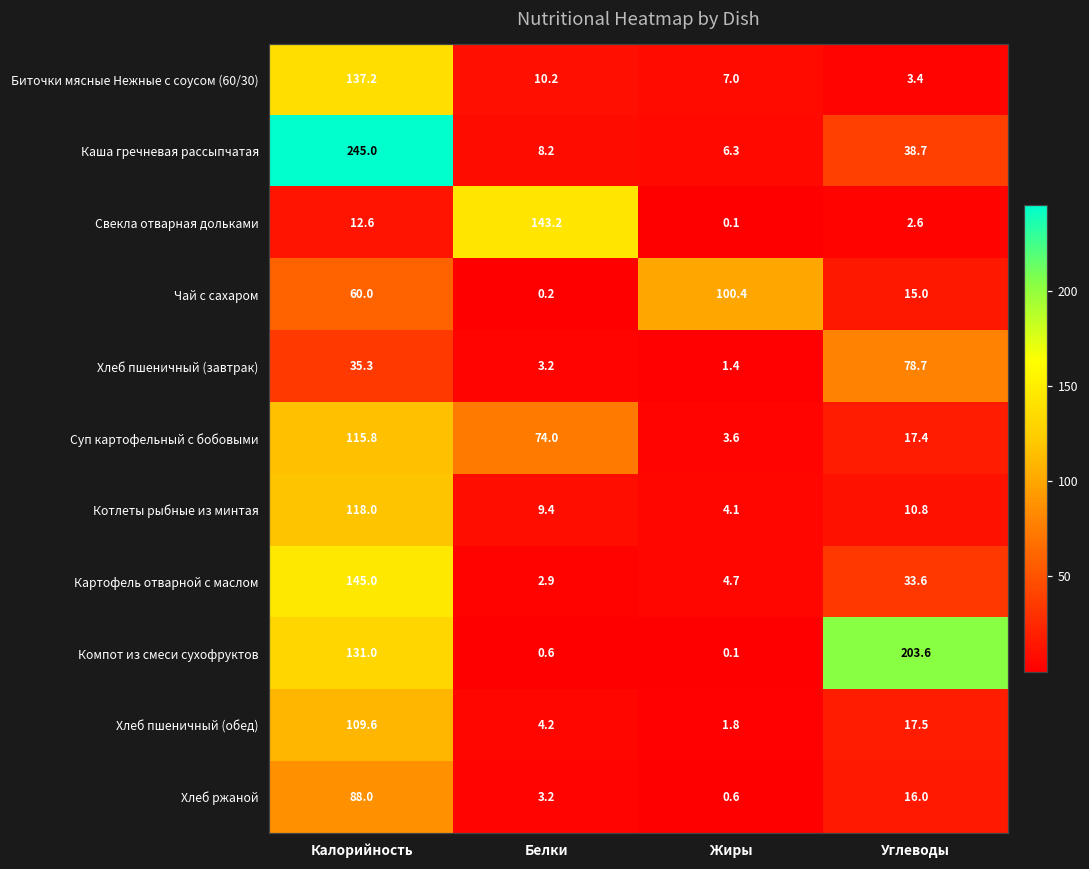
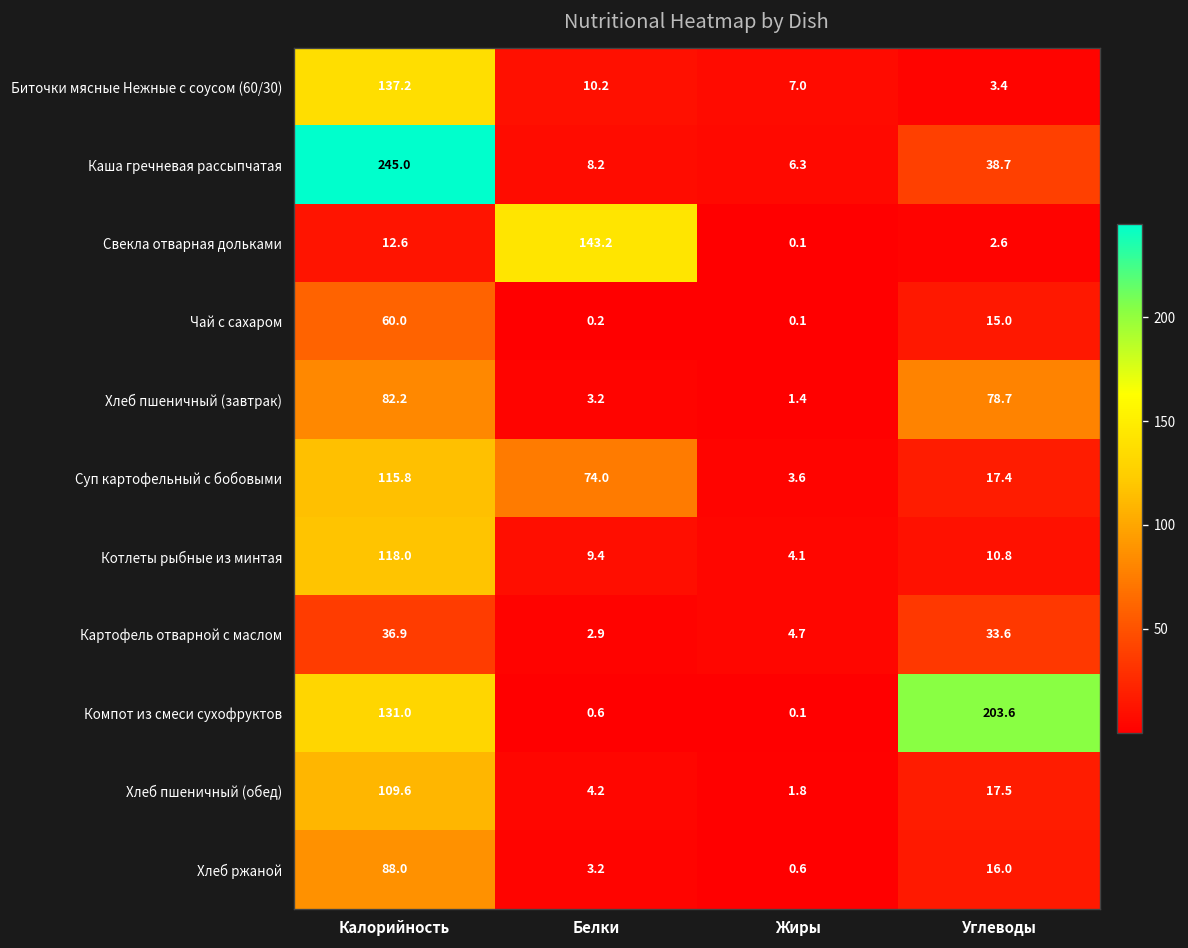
Чай с сахаром, Жиры: 100.4 -> 0.1
Хлеб пшеничный (завтрак), Калорийность: 35.3 -> 82.2
Картофель отварной с маслом, Калорийность: 145.0 -> 36.9
